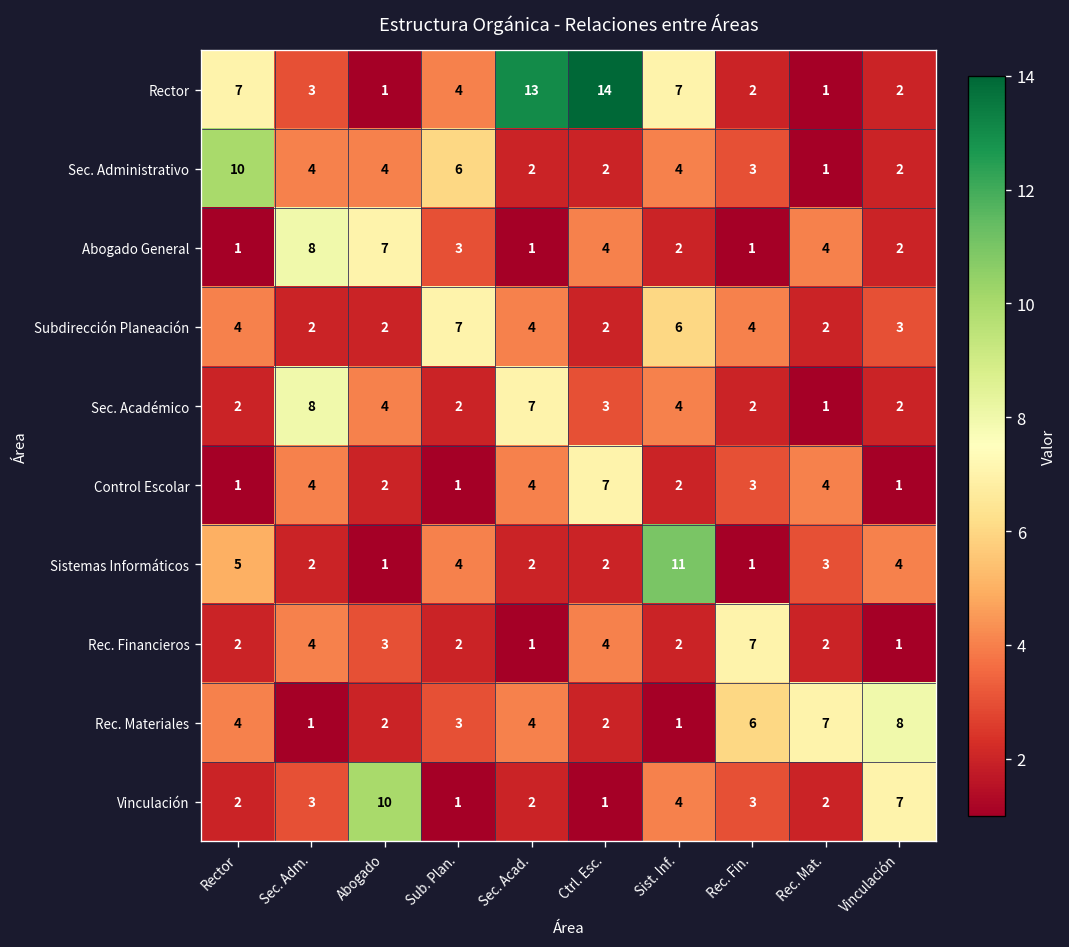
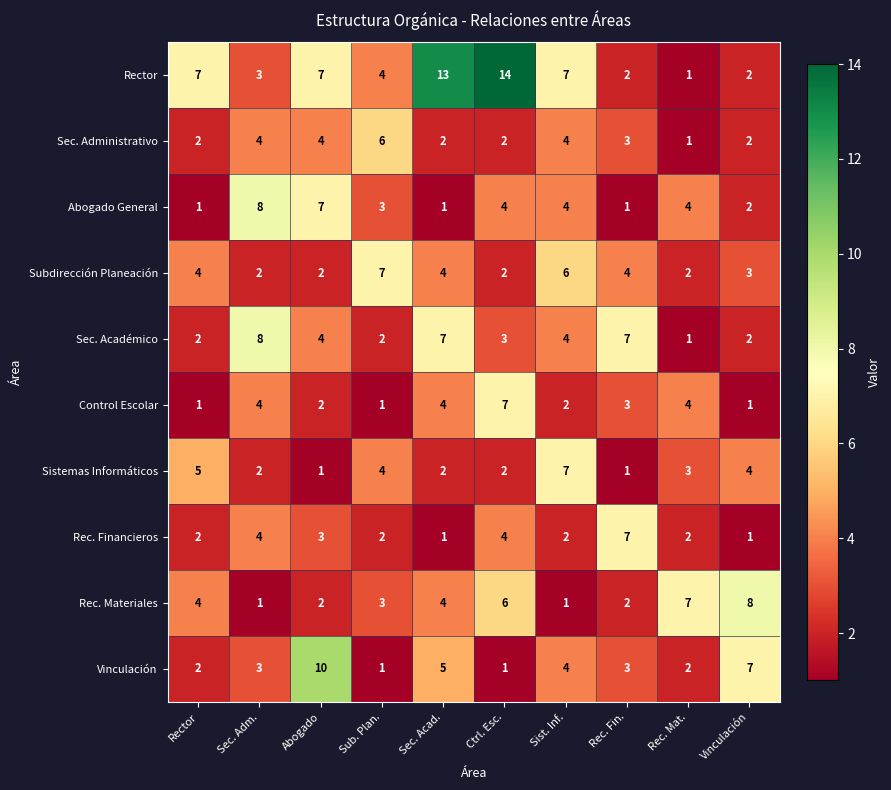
Rector, Abogado: 1 -> 7
Sec. Administrativo, Rector: 10 -> 2
Abogado General, Sist. Inf.: 2 -> 4
Sec. Académico, Rec. Fin.: 2 -> 7
Sistemas Informáticos, Sist. Inf.: 11 -> 7
Rec. Materiales, Ctrl. Esc.: 2 -> 6
Rec. Materiales, Rec. Fin.: 6 -> 2
Vinculación, Sec. Acad.: 2 -> 5
